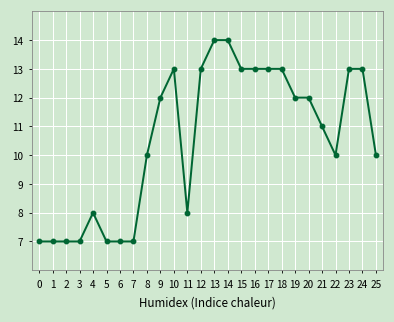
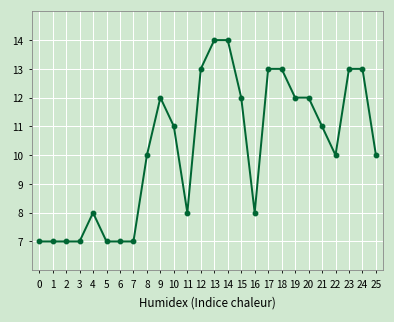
10: 13 -> 11
15: 13 -> 12
16: 13 -> 8
